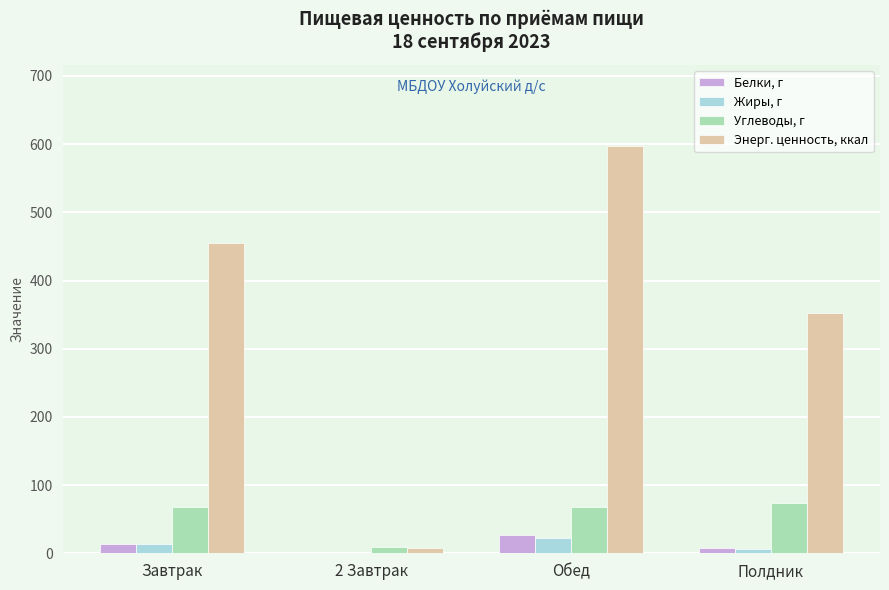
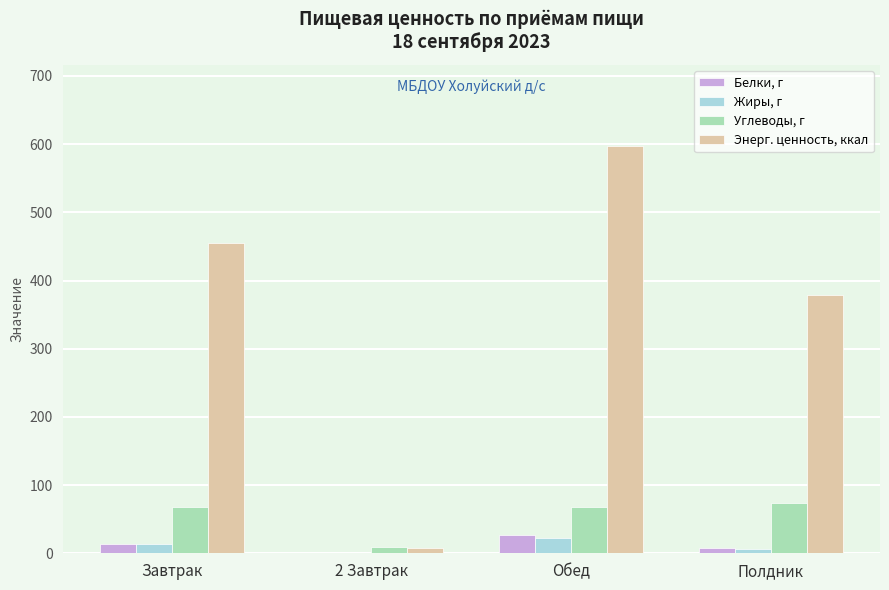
Энерг. ценность, ккал, Полдник: 350 -> 380
